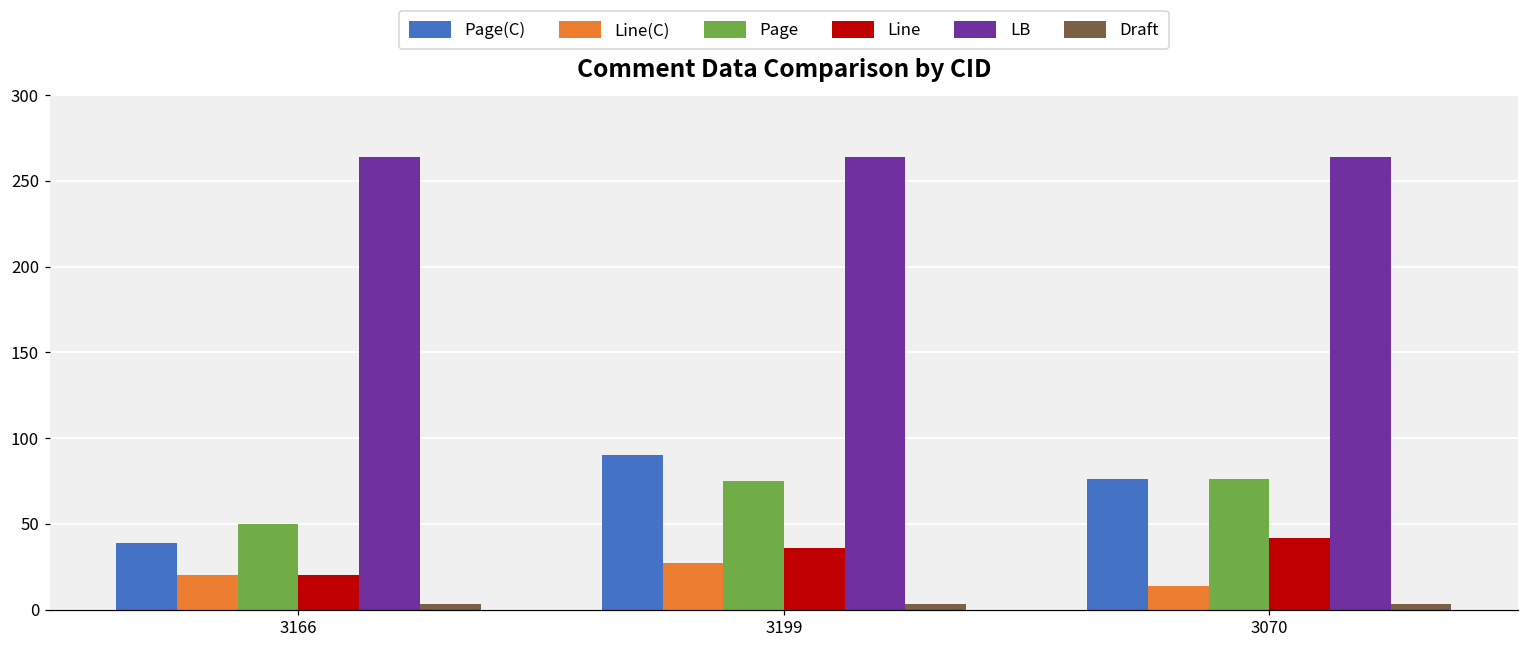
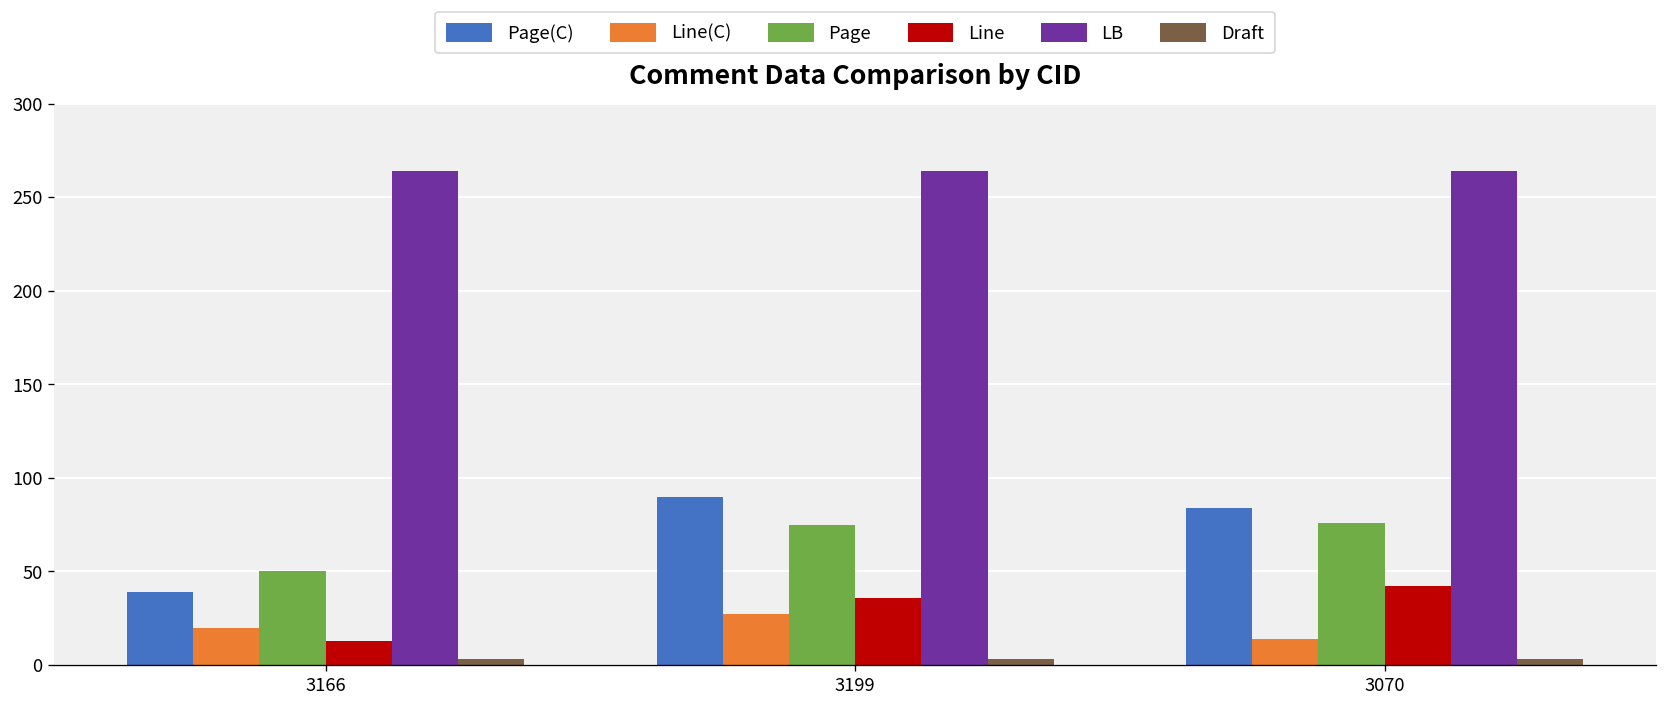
Line, 3166: 20 -> 13
Page(C), 3070: 76 -> 84
